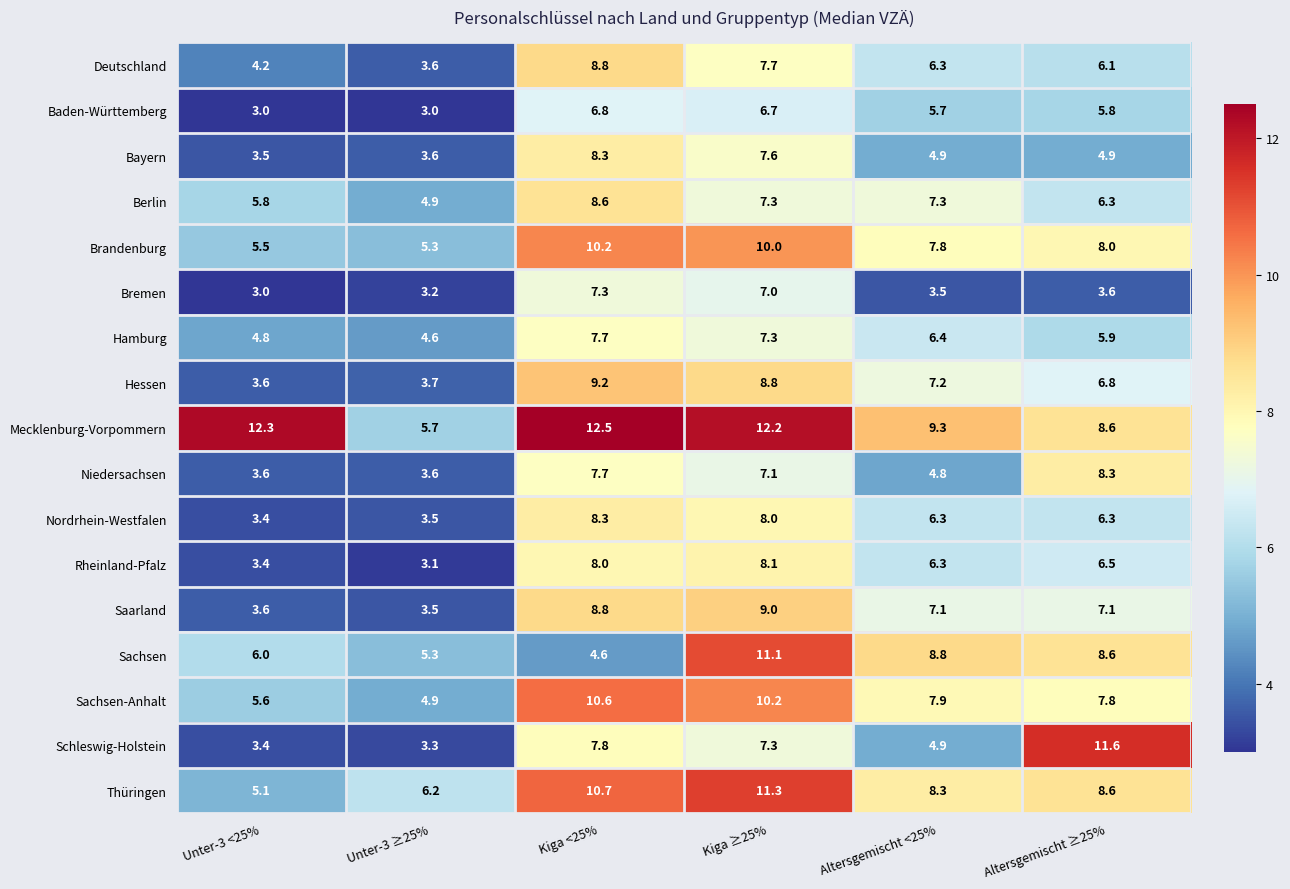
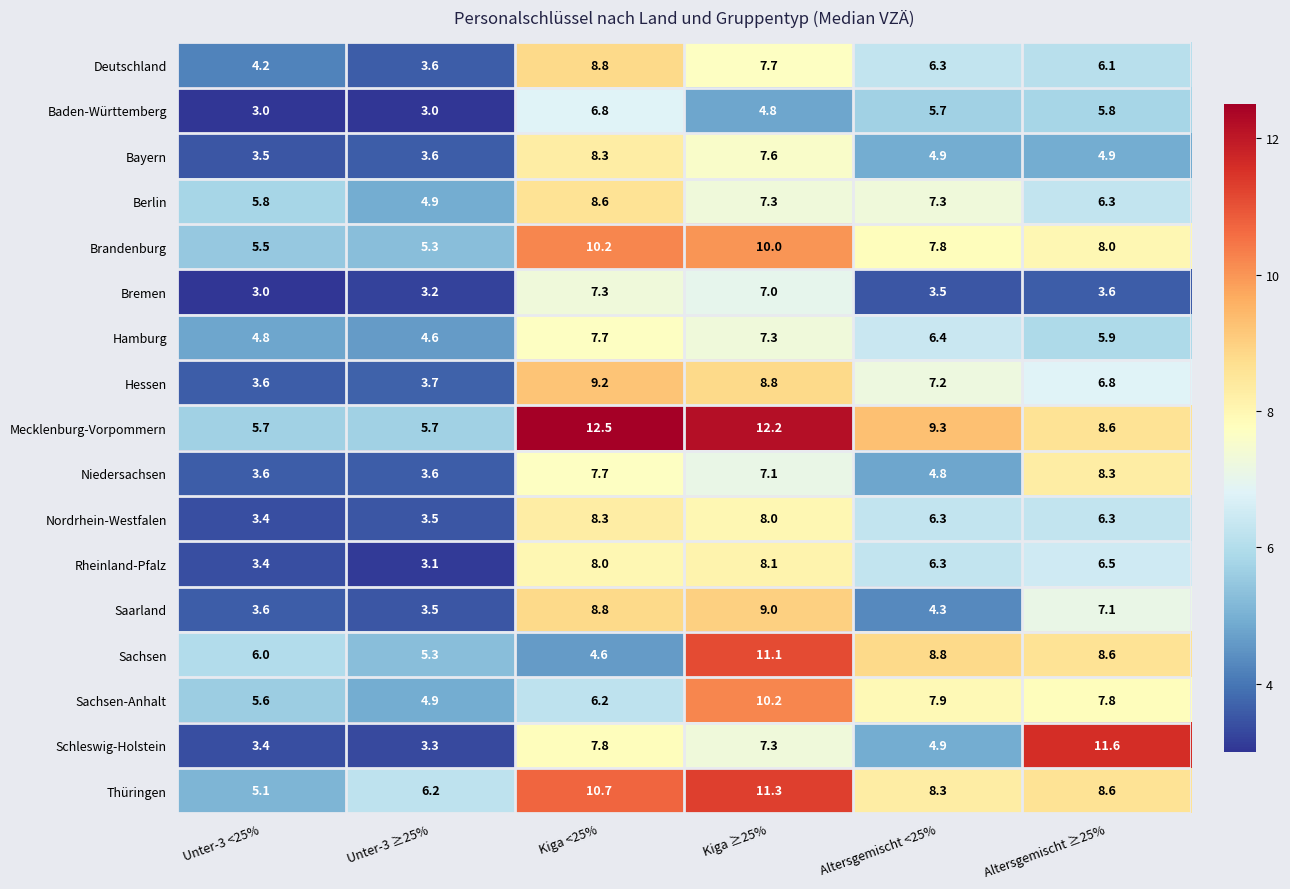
Baden-Württemberg, Kiga ≥25%: 6.7 -> 4.8
Mecklenburg-Vorpommern, Unter-3 <25%: 12.3 -> 5.7
Saarland, Altersgemischt <25%: 7.1 -> 4.3
Sachsen-Anhalt, Kiga <25%: 10.6 -> 6.2
